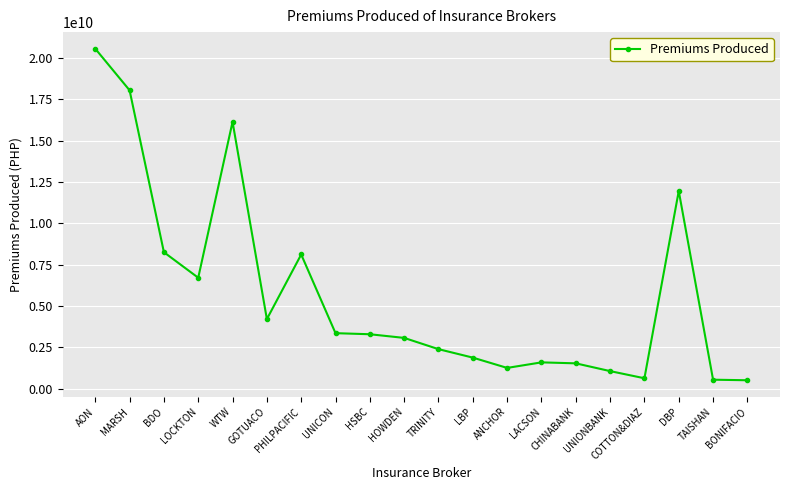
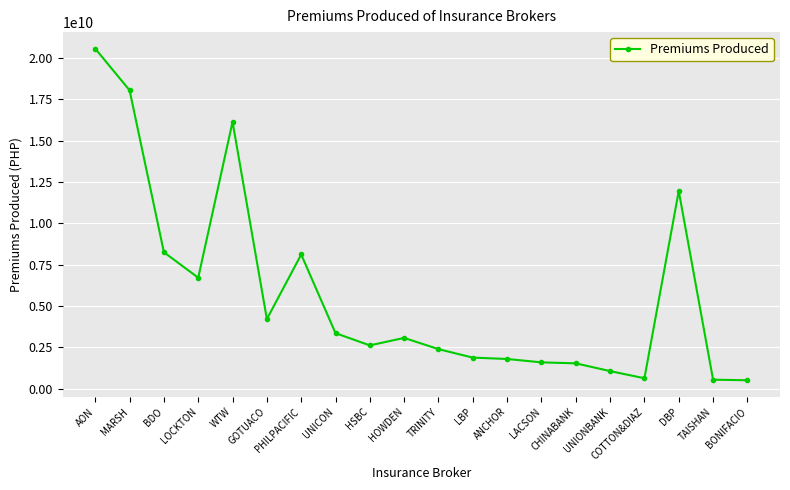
HSBC: 3300000000 -> 2600000000
ANCHOR: 1300000000 -> 1800000000
